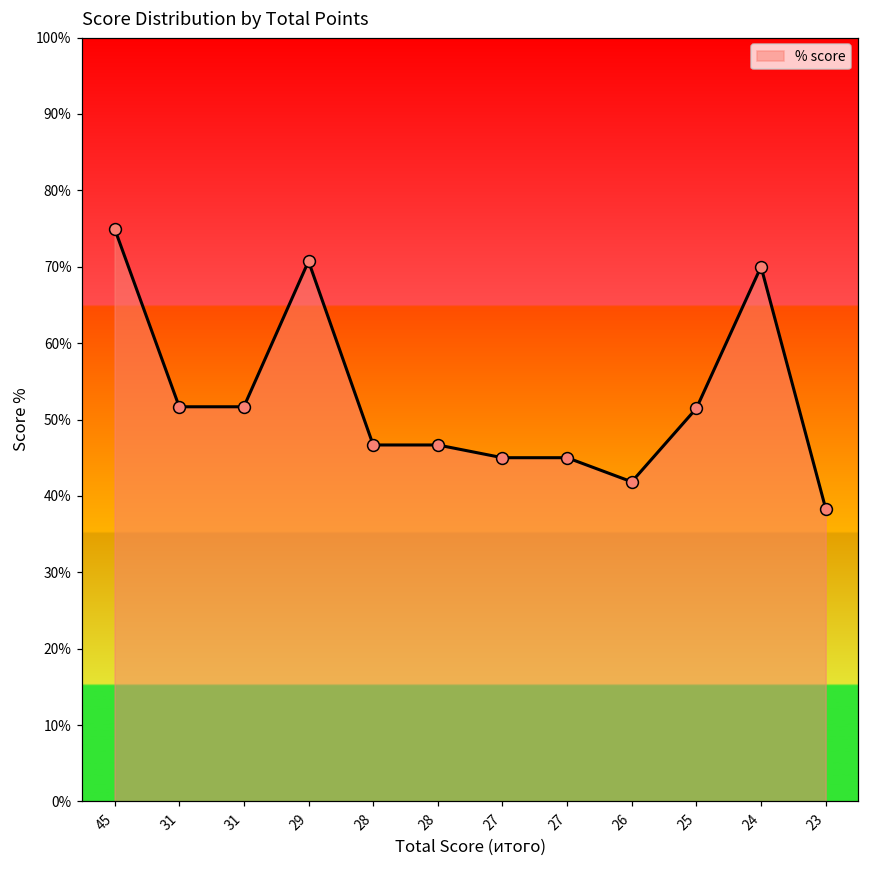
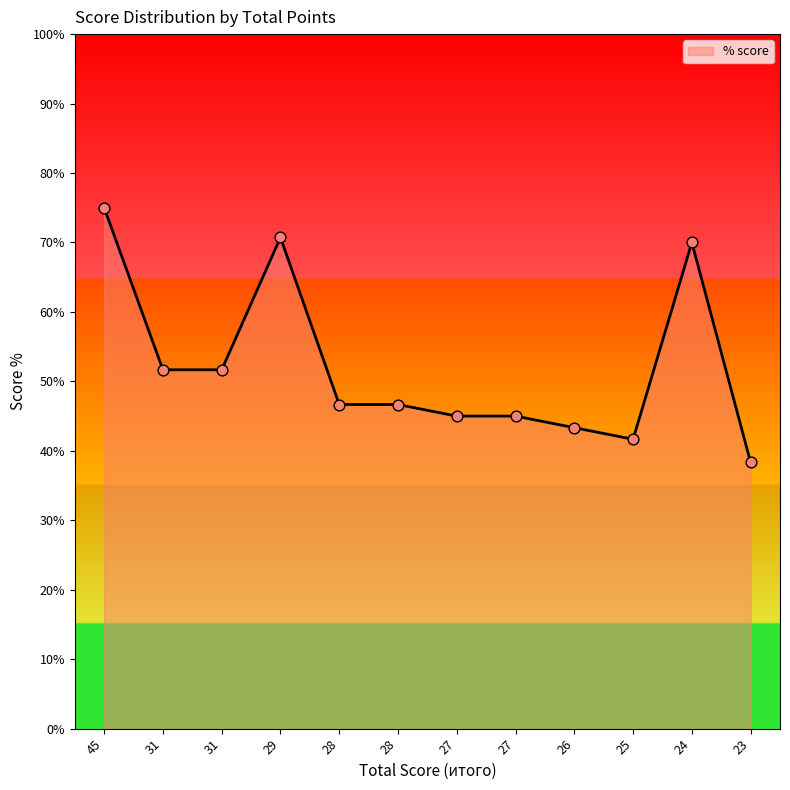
26: 42% -> 43%
25: 51% -> 42%
